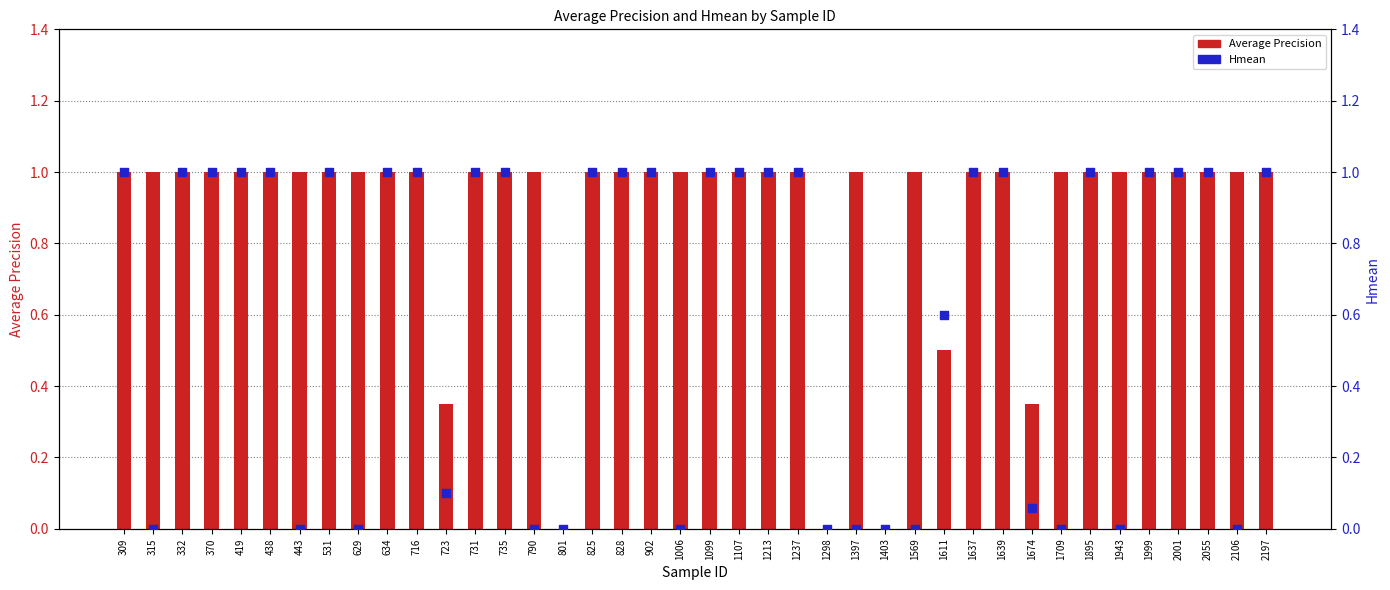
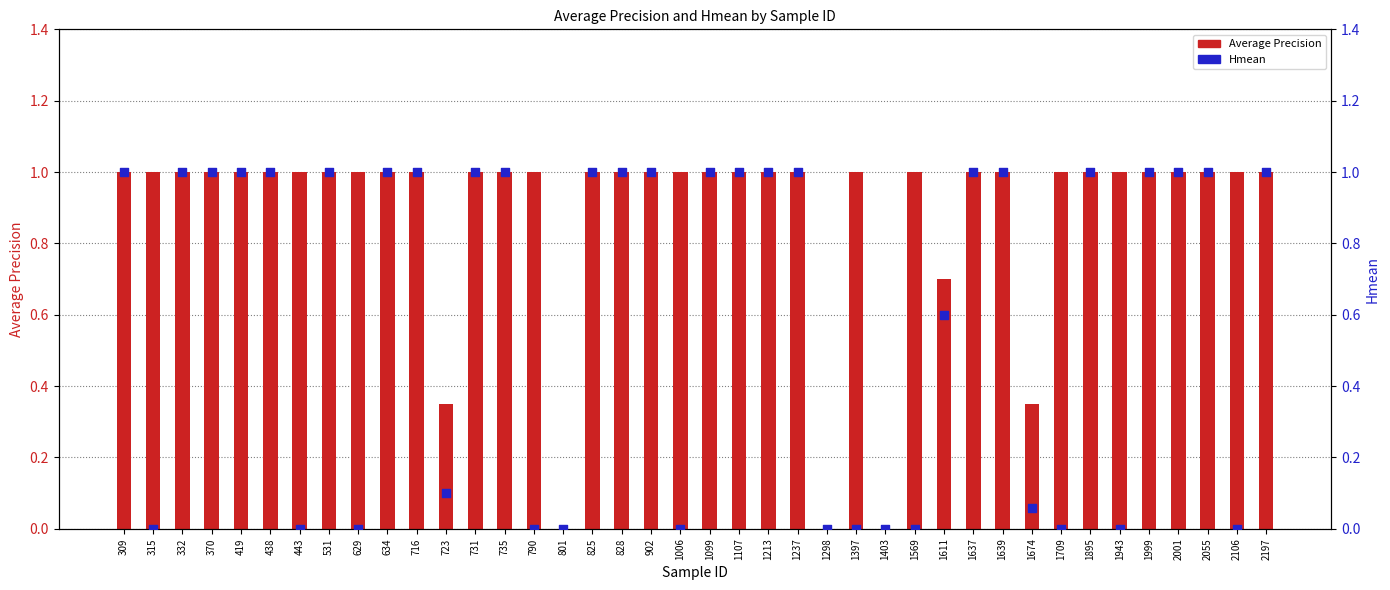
Average Precision, 1611: 0.5 -> 0.7
